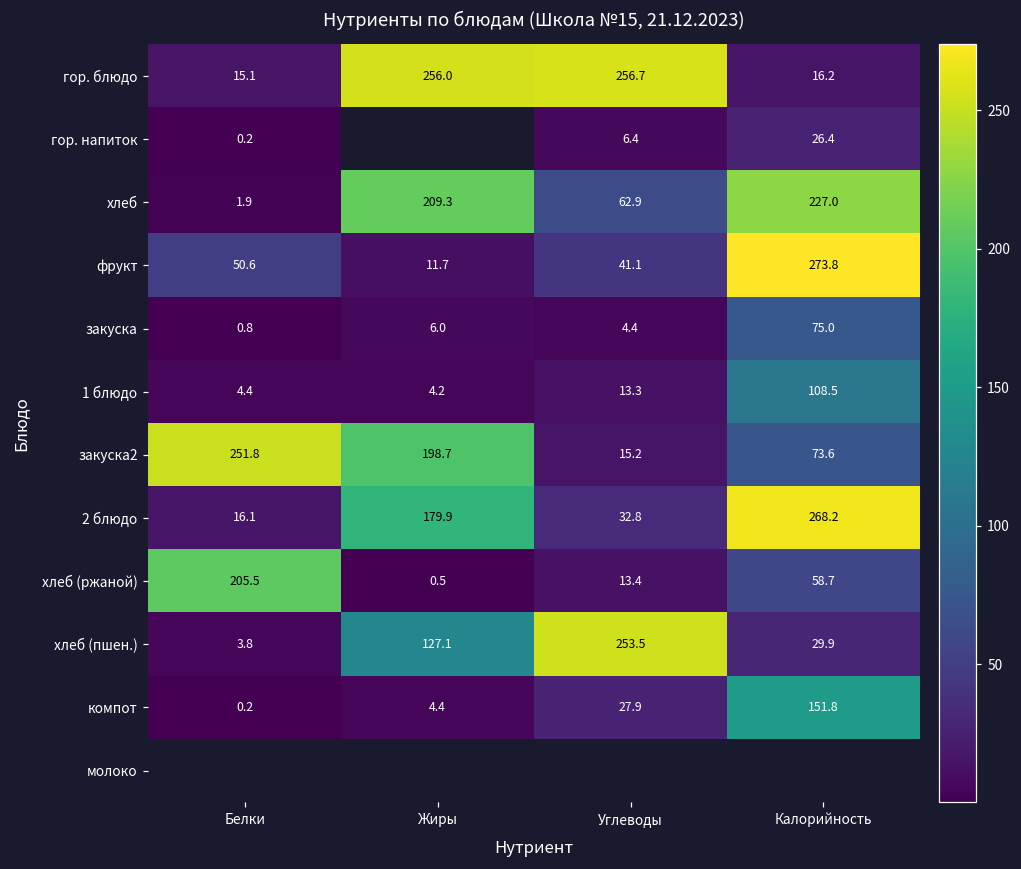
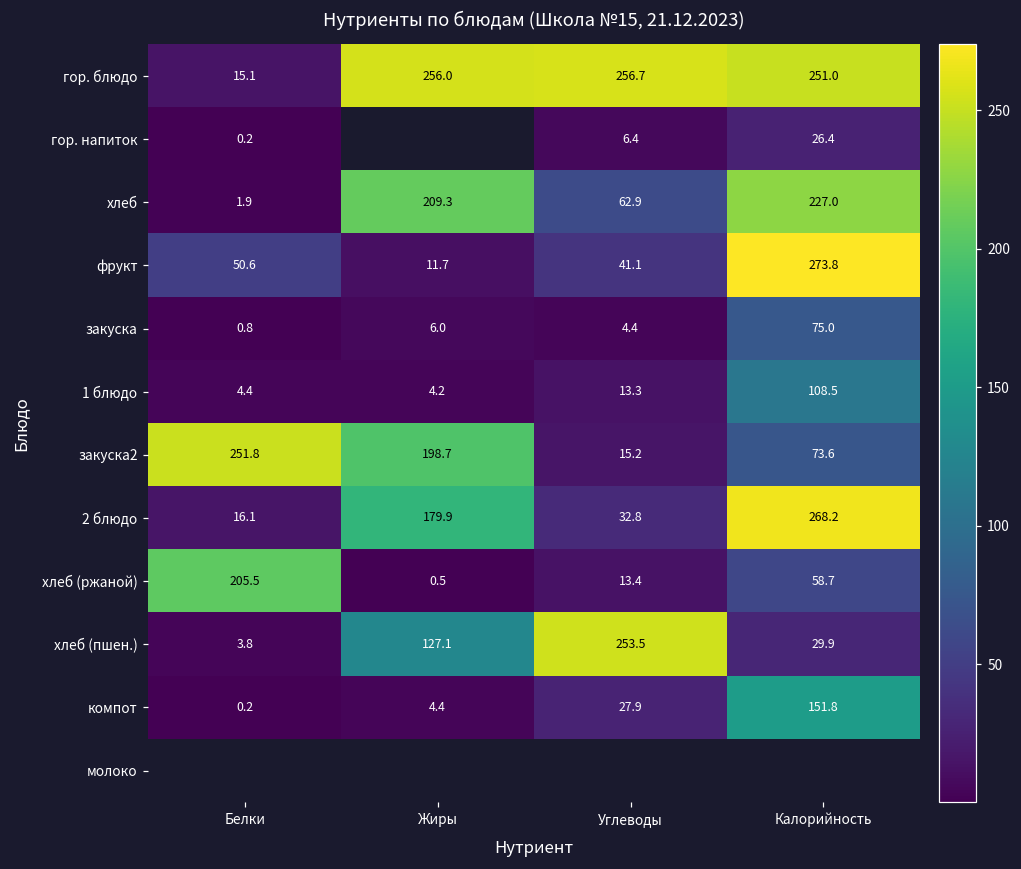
гор. блюдо, Калорийность: 16.2 -> 251.0
